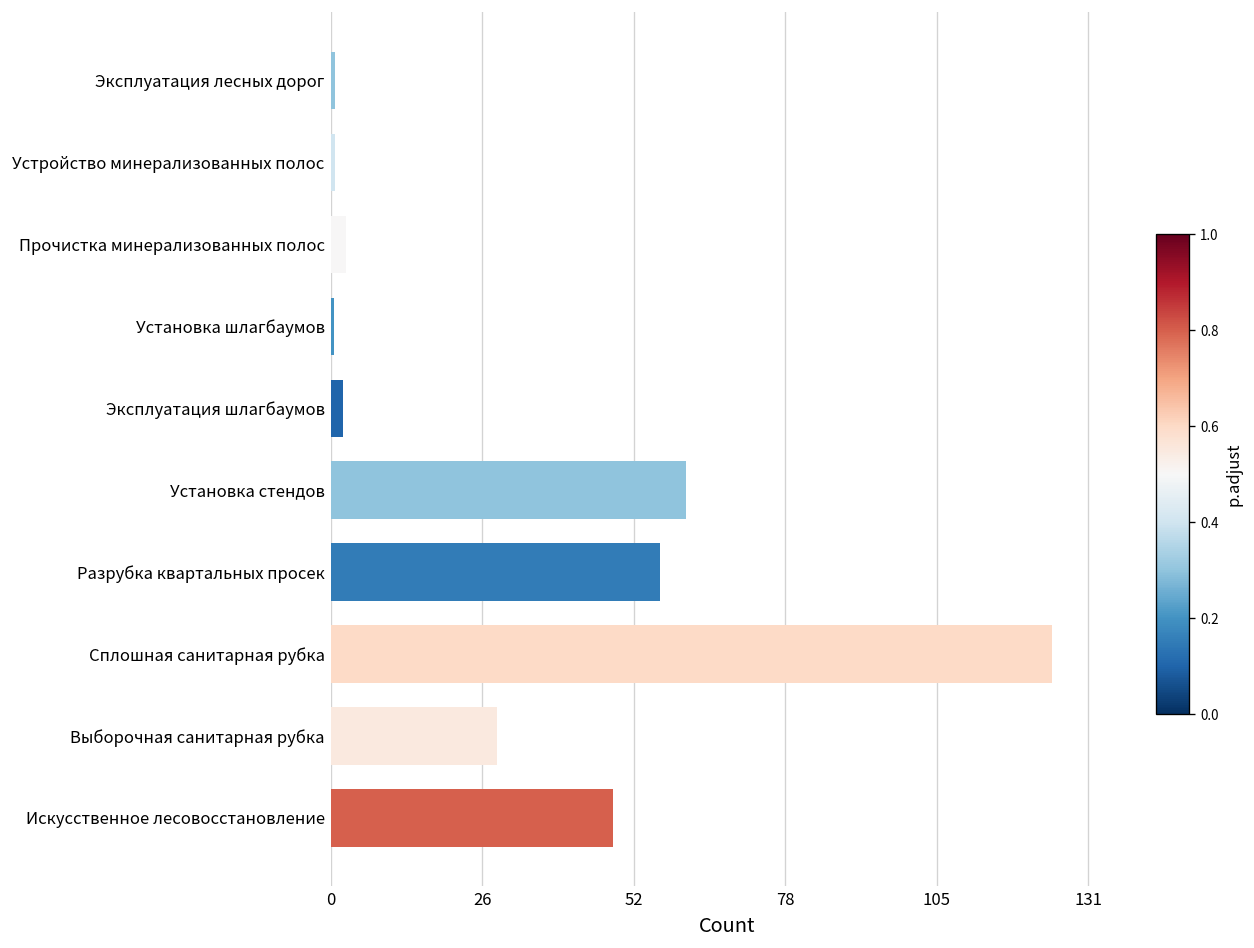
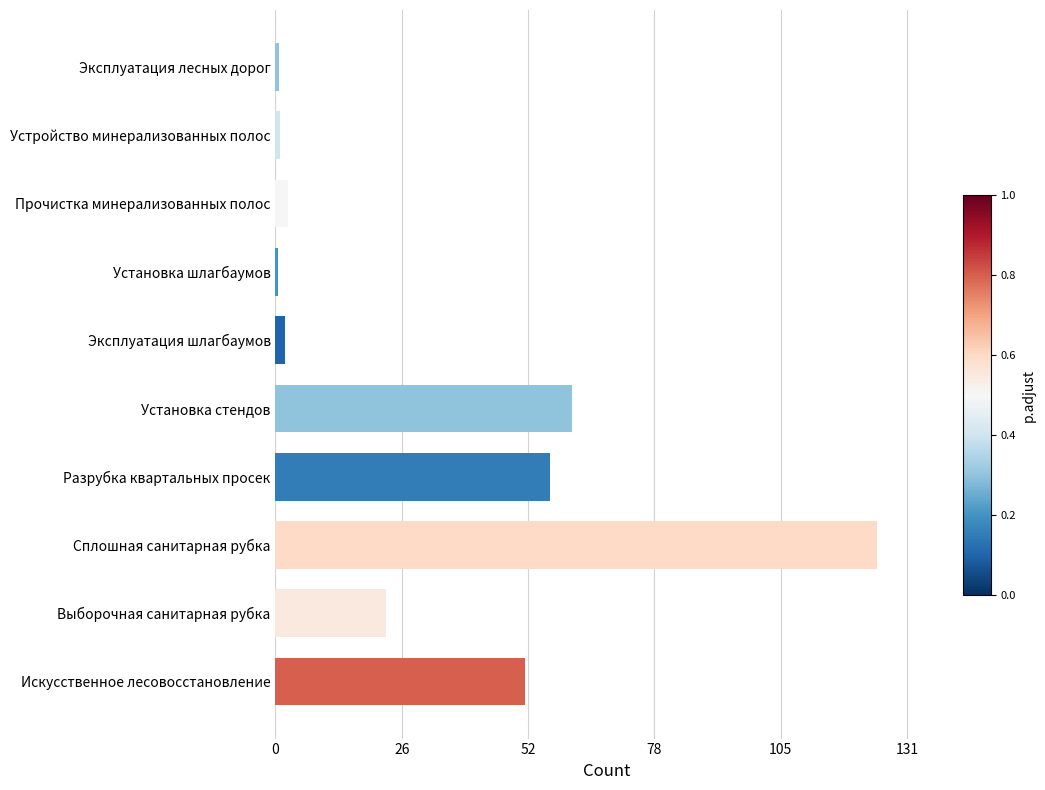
Выборочная санитарная рубка: 29 -> 23
Искусственное лесовосстановление: 49 -> 52
